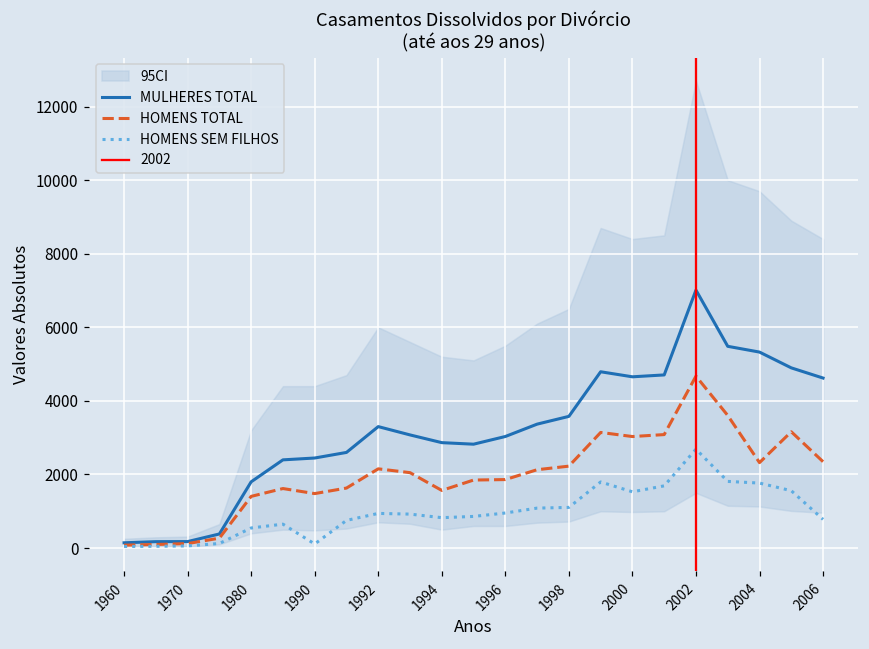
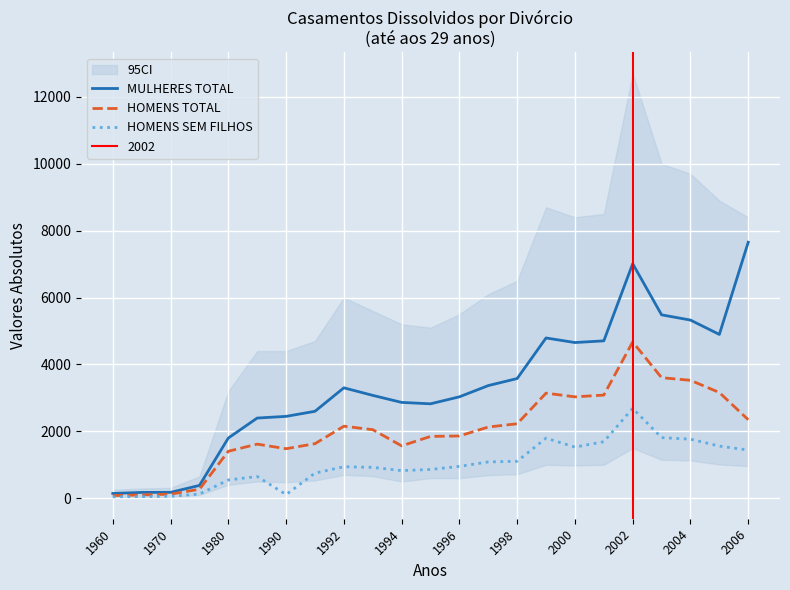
HOMENS TOTAL, 2004: 2300 -> 3500
MULHERES TOTAL, 2006: 4600 -> 7700
HOMENS SEM FILHOS, 2006: 800 -> 1400
